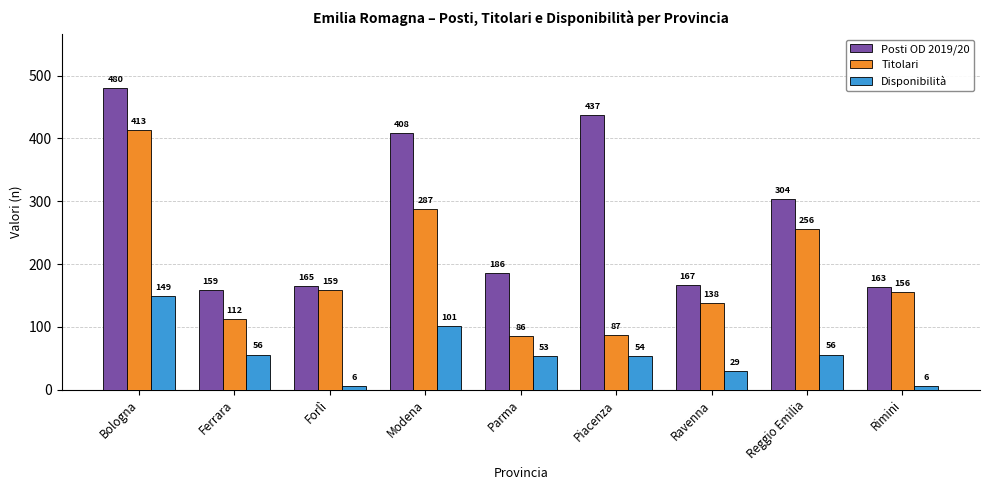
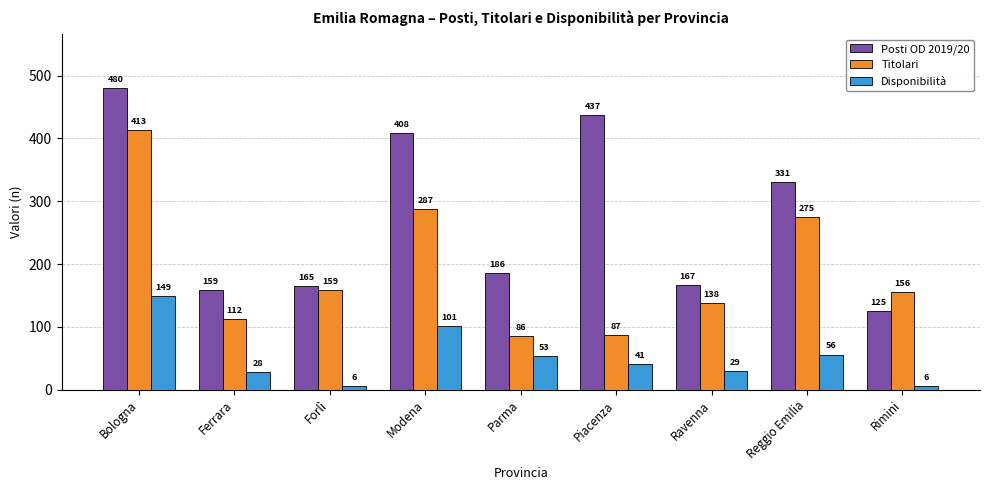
Disponibilità, Ferrara: 56 -> 28
Disponibilità, Piacenza: 54 -> 41
Posti OD 2019/20, Reggio Emilia: 304 -> 331
Titolari, Reggio Emilia: 256 -> 275
Posti OD 2019/20, Rimini: 163 -> 125
